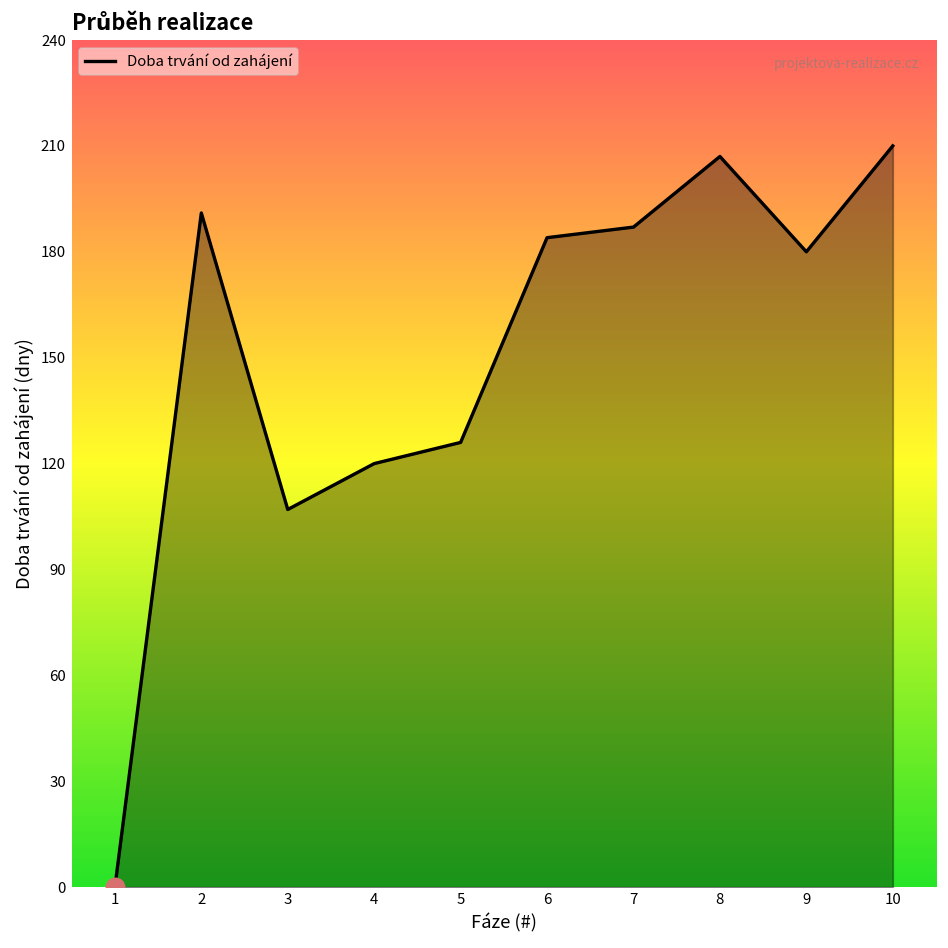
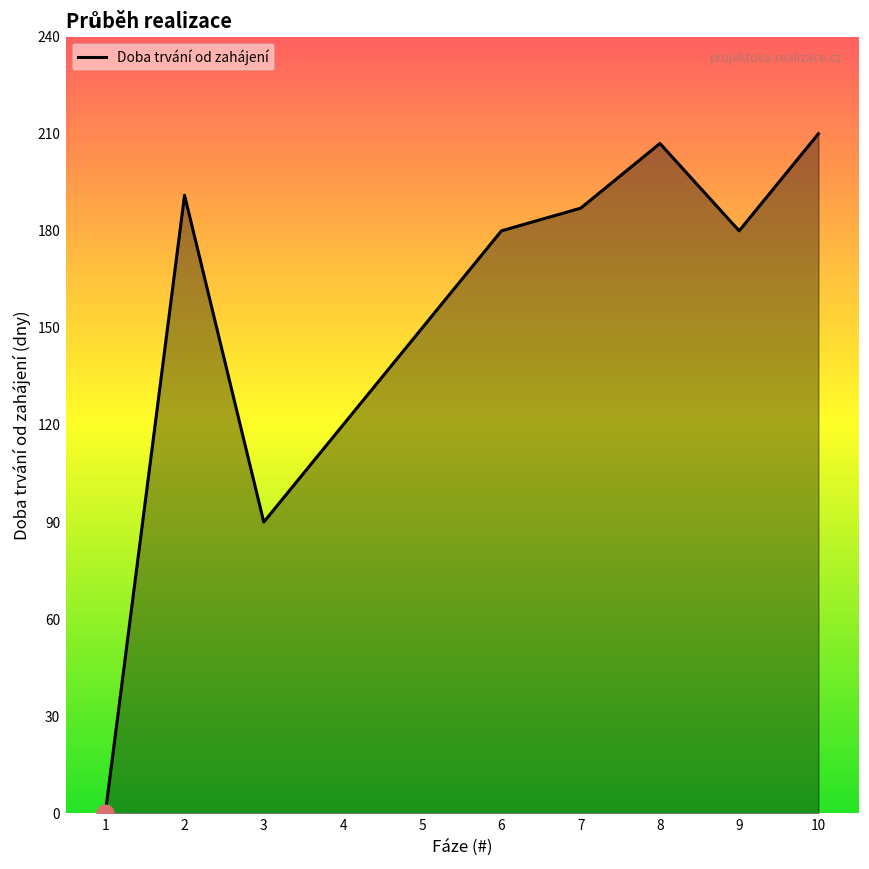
Doba trvání od zahájení, 3: 107 -> 90
Doba trvání od zahájení, 5: 126 -> 150
Doba trvání od zahájení, 6: 184 -> 180
